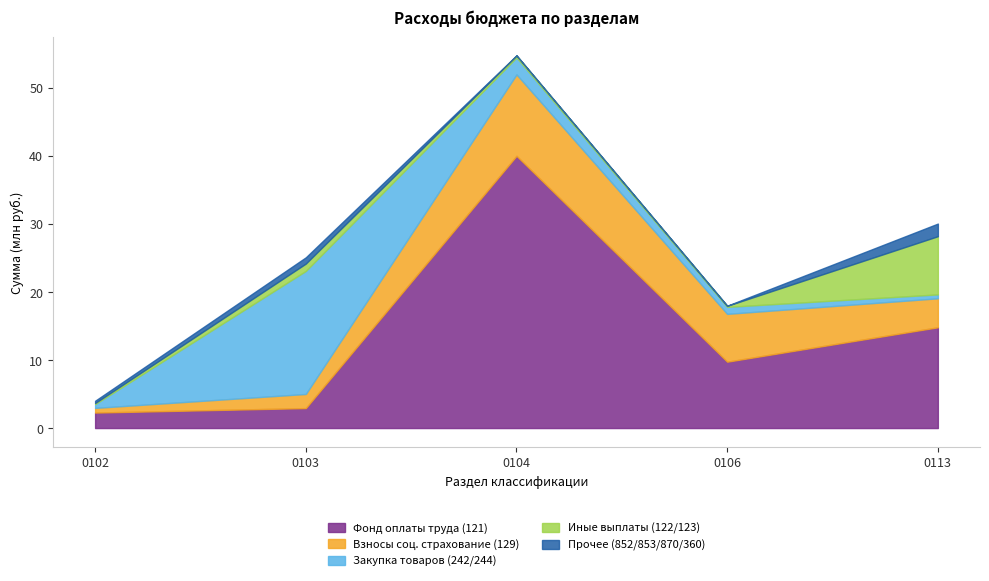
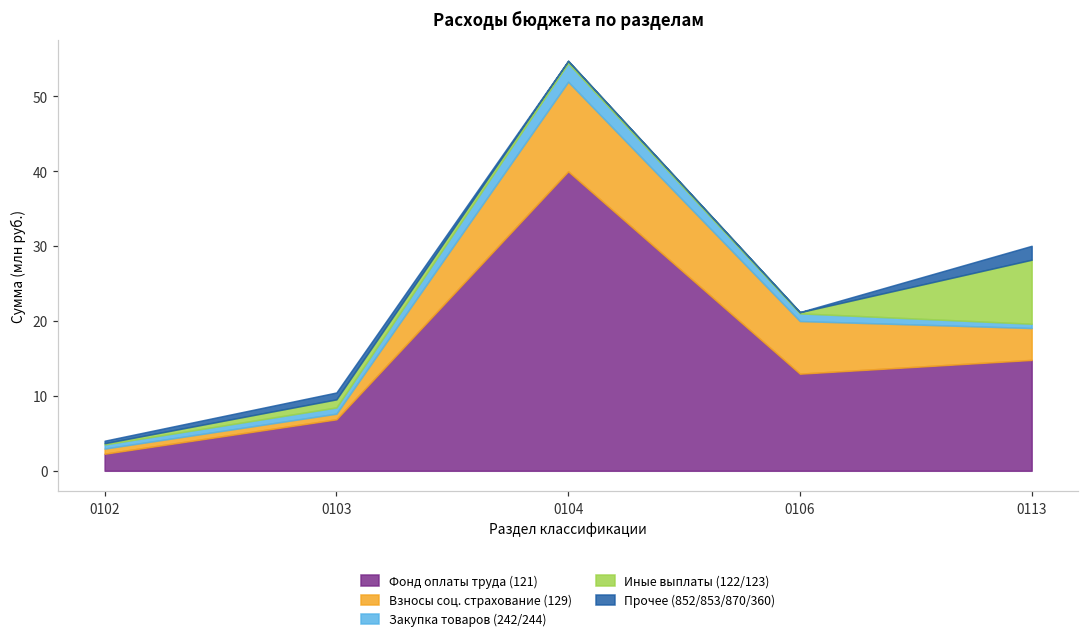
Фонд оплаты труда (121), 0103: 3 -> 7
Взносы соц. страхование (129), 0103: 2 -> 1
Закупка товаров (242/244), 0103: 18 -> 1
Фонд оплаты труда (121), 0106: 10 -> 13
